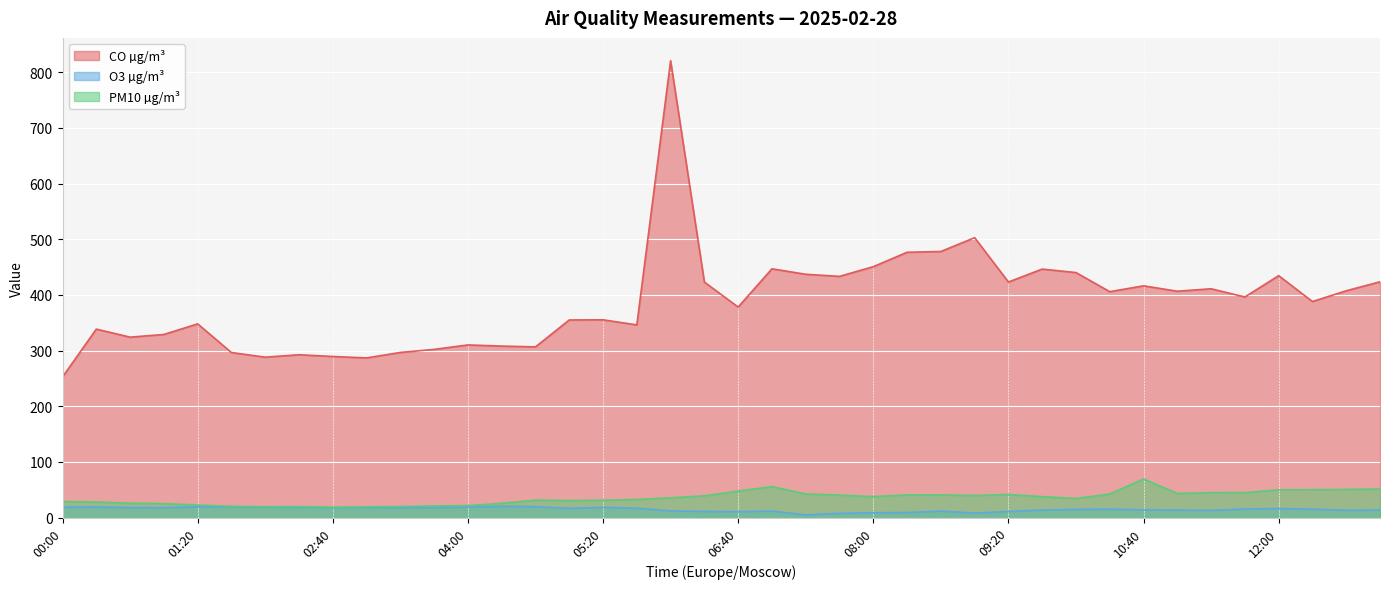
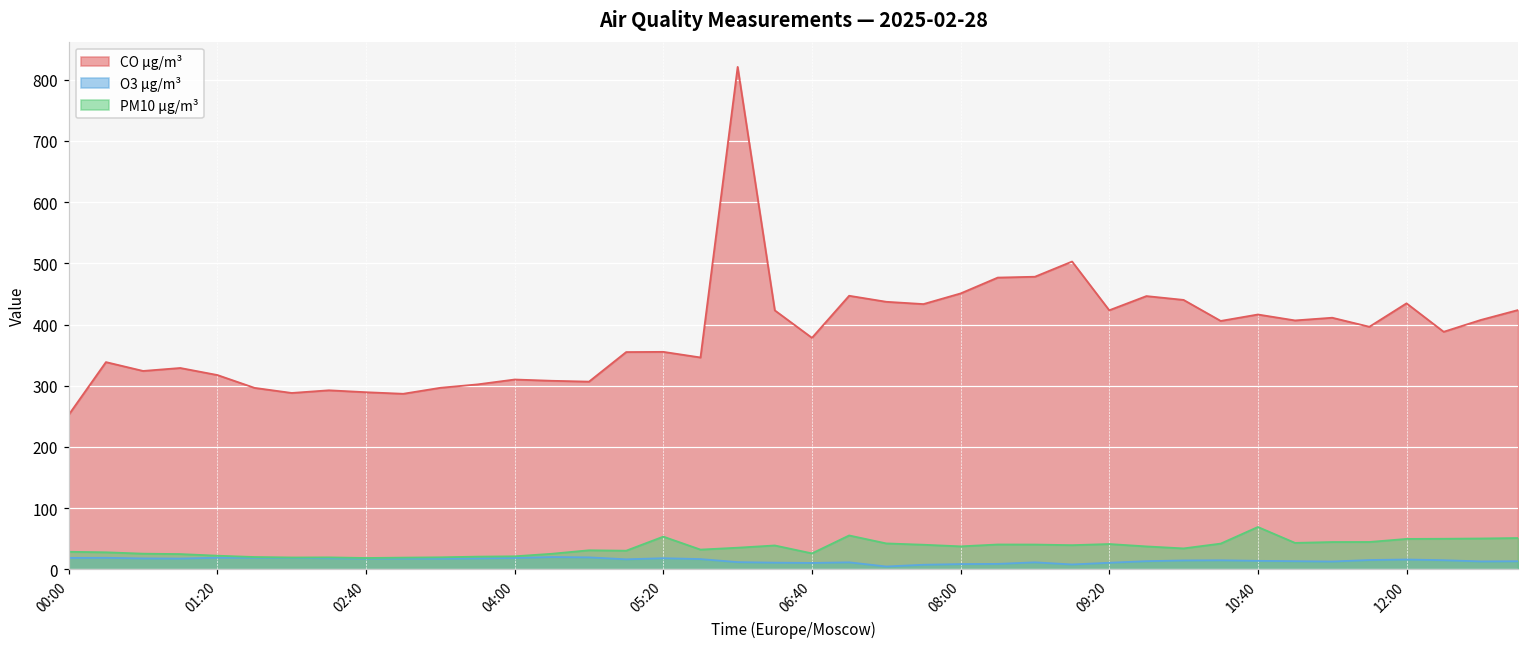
CO µg/m³, 01:20: 350 -> 320
PM10 µg/m³, 05:20: 30 -> 50
PM10 µg/m³, 06:40: 50 -> 30
